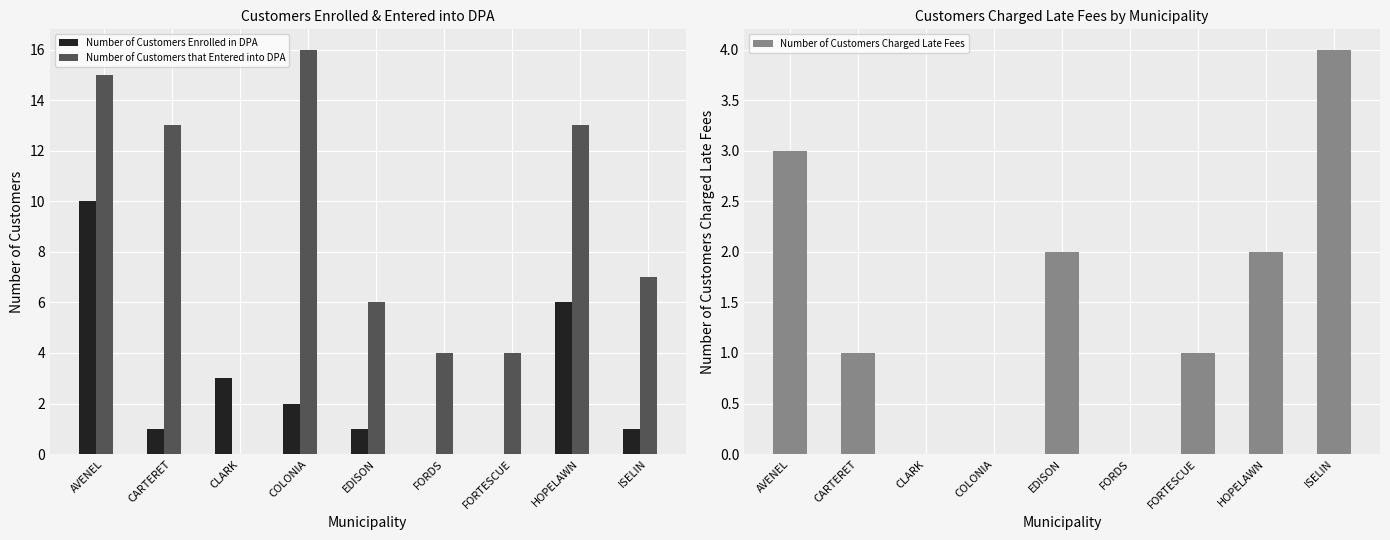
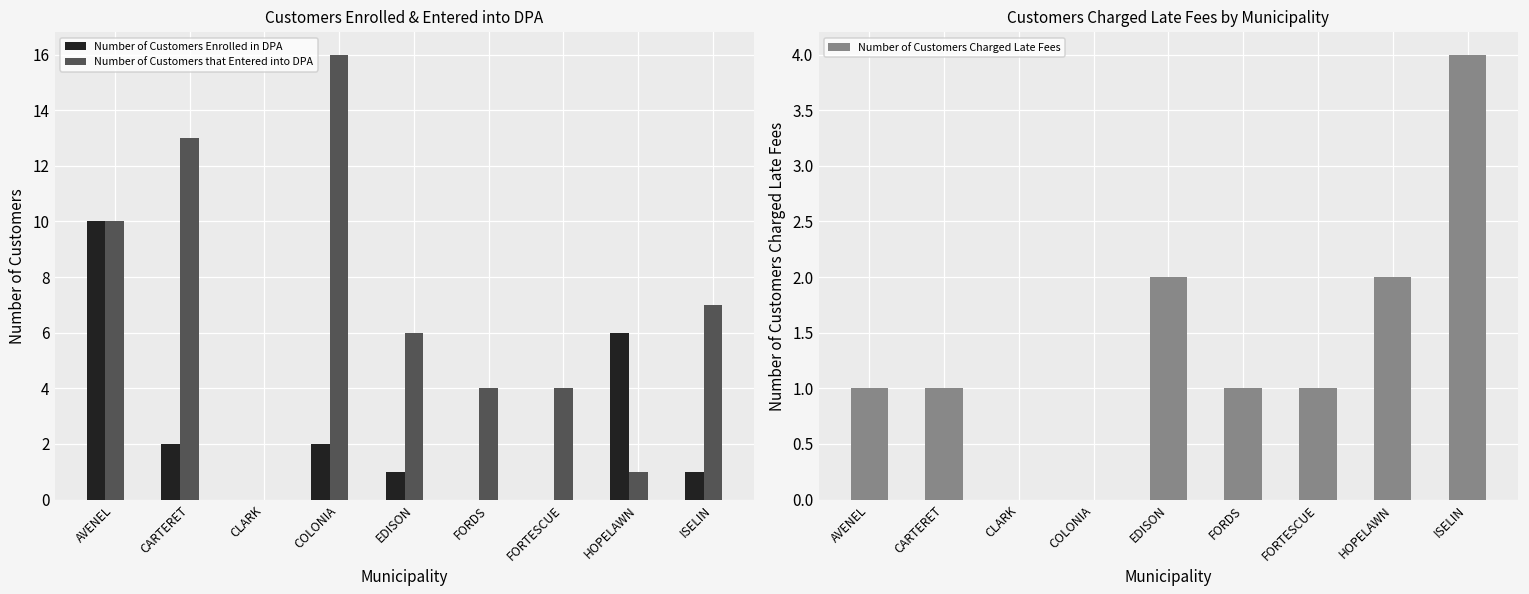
Customers Enrolled & Entered into DPA, Number of Customers that Entered into DPA, AVENEL: 15 -> 10
Customers Enrolled & Entered into DPA, Number of Customers Enrolled in DPA, CARTERET: 1 -> 2
Customers Enrolled & Entered into DPA, Number of Customers Enrolled in DPA, CLARK: 3 -> 0
Customers Enrolled & Entered into DPA, Number of Customers that Entered into DPA, HOPELAWN: 13 -> 1
Customers Charged Late Fees by Municipality, AVENEL: 3 -> 1
Customers Charged Late Fees by Municipality, FORDS: 0 -> 1
